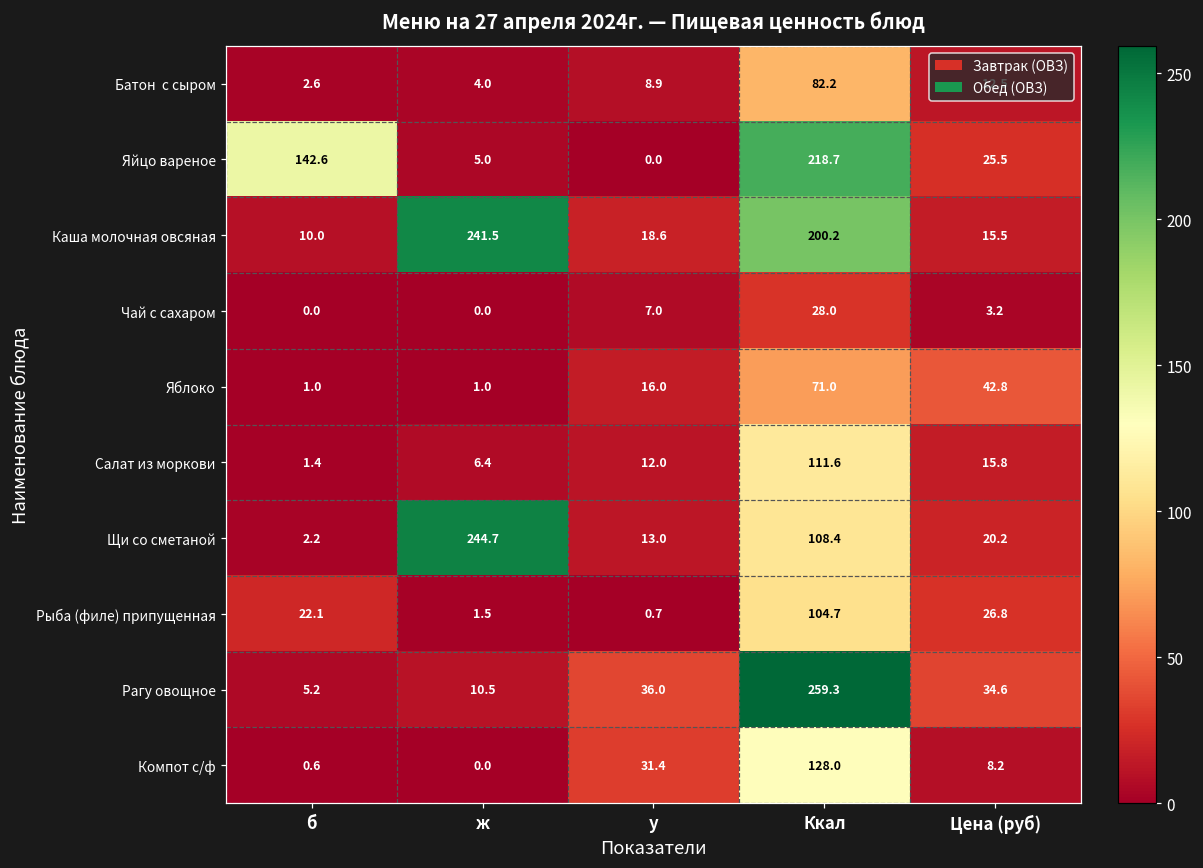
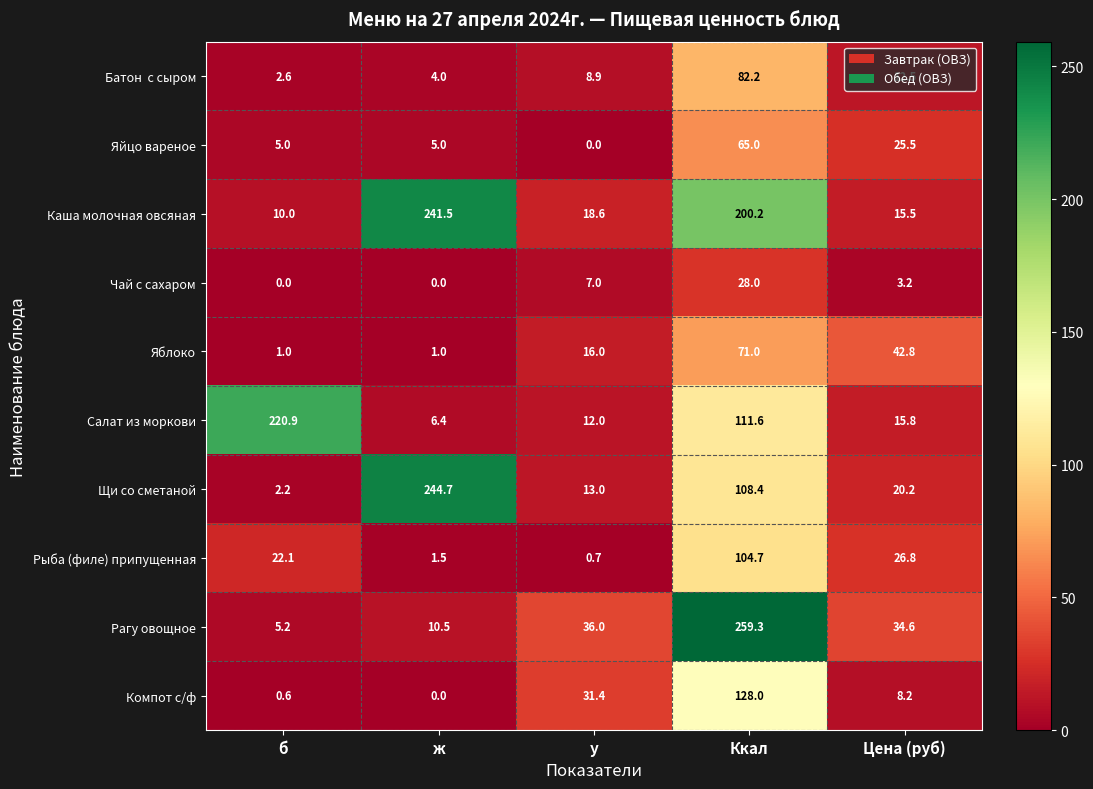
Яйцо вареное, б: 142.6 -> 5.0
Яйцо вареное, Ккал: 218.7 -> 65.0
Салат из моркови, б: 1.4 -> 220.9
